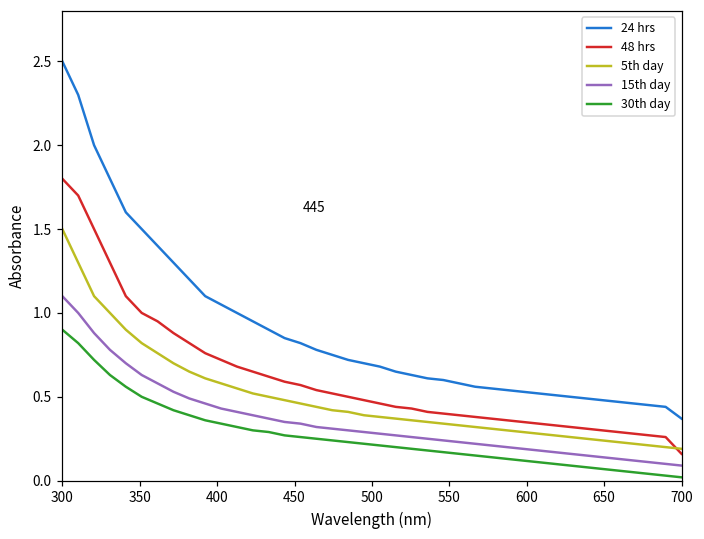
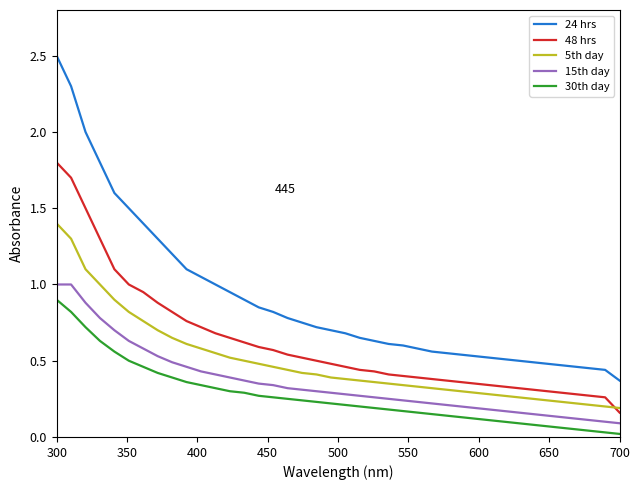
5th day, 300: 1.5 -> 1.4
15th day, 300: 1.1 -> 1.0
